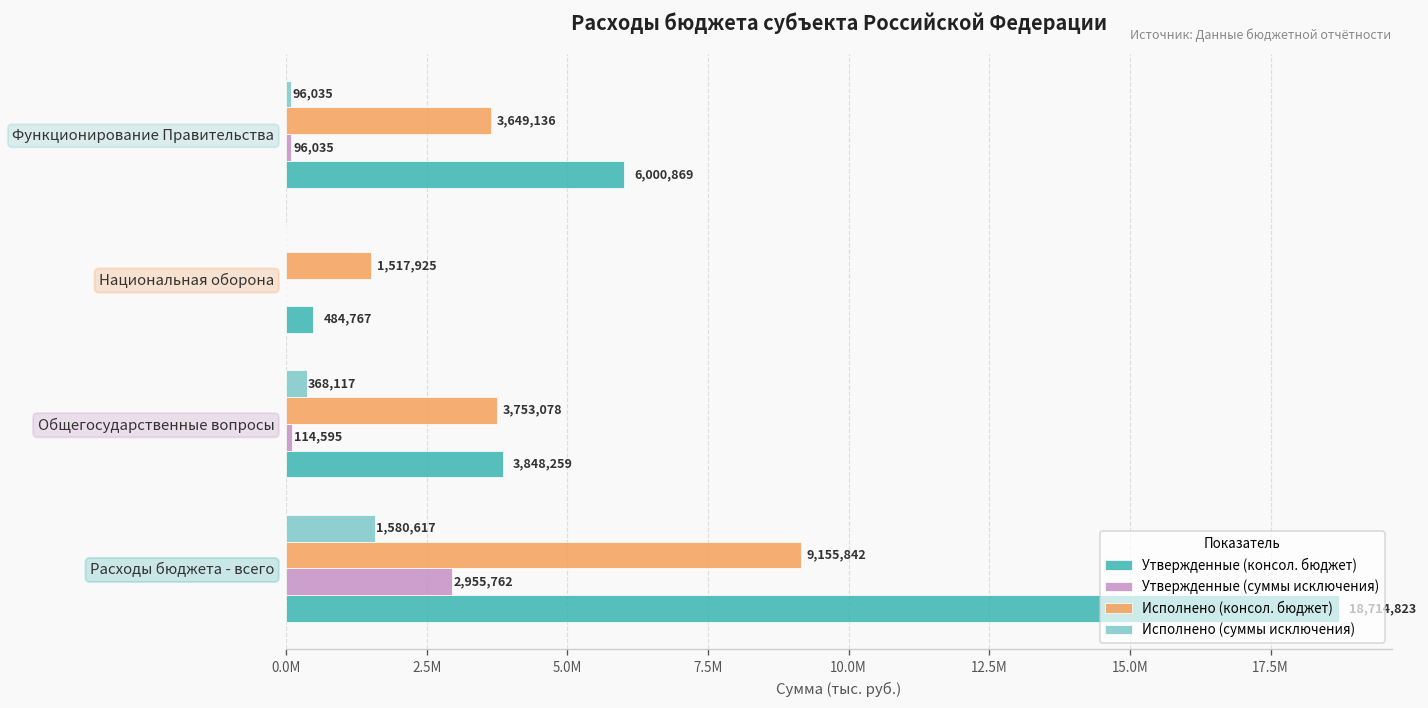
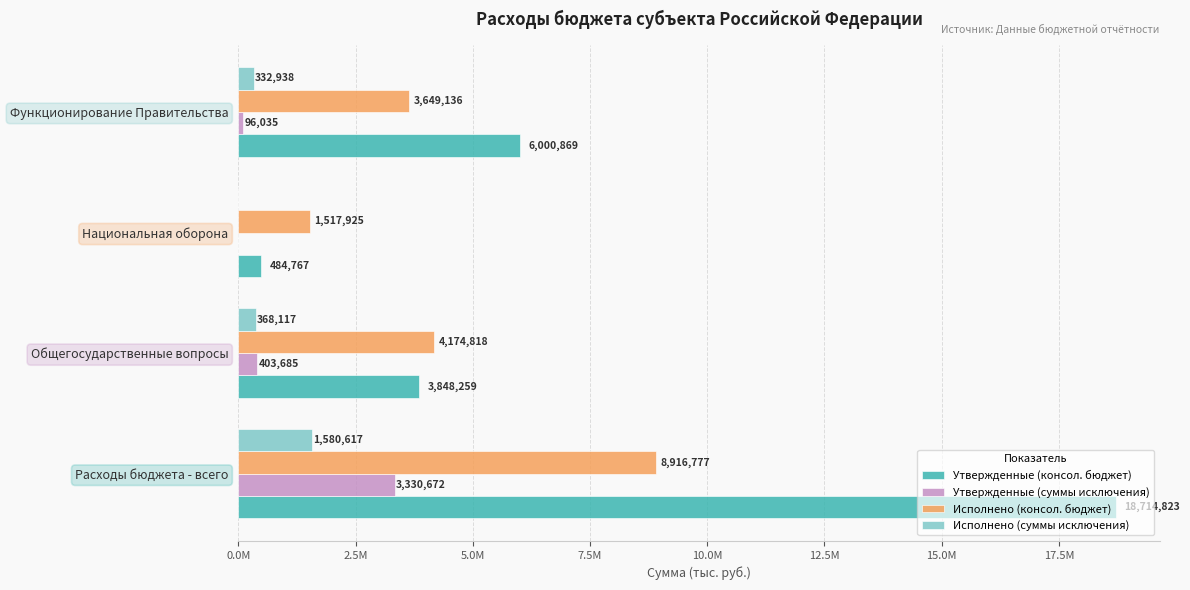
Исполнено (суммы исключения), Функционирование Правительства: 96,035 -> 332,938
Исполнено (консол. бюджет), Общегосударственные вопросы: 3,753,078 -> 4,174,818
Утвержденные (суммы исключения), Общегосударственные вопросы: 114,595 -> 403,685
Исполнено (консол. бюджет), Расходы бюджета - всего: 9,155,842 -> 8,916,777
Утвержденные (суммы исключения), Расходы бюджета - всего: 2,955,762 -> 3,330,672
